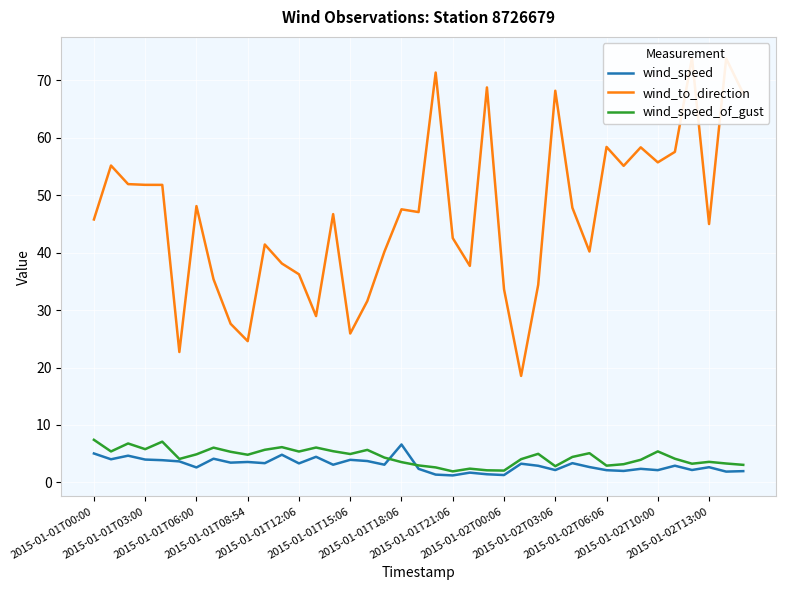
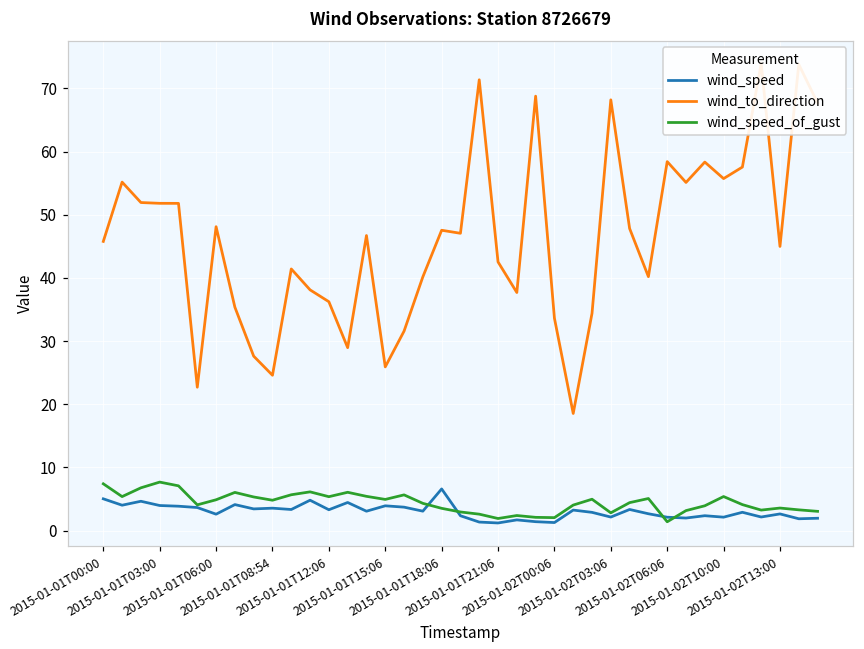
wind_speed_of_gust, 2015-01-01T03:00: 6 -> 8
wind_speed_of_gust, 2015-01-02T06:06: 3 -> 1
